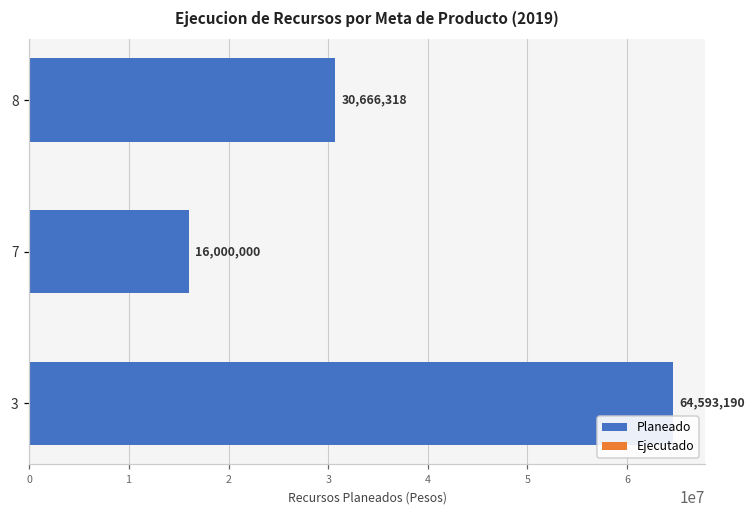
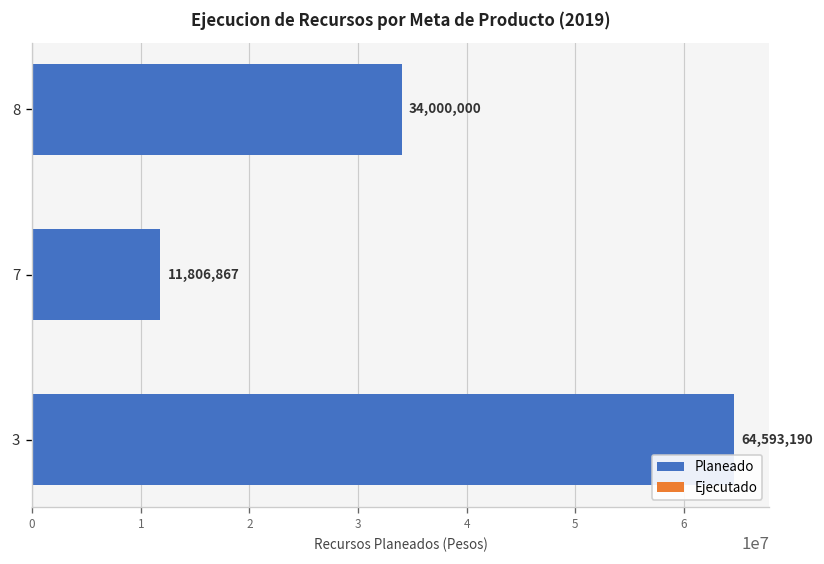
Planeado, 8: 30,666,318 -> 34,000,000
Planeado, 7: 16,000,000 -> 11,806,867
